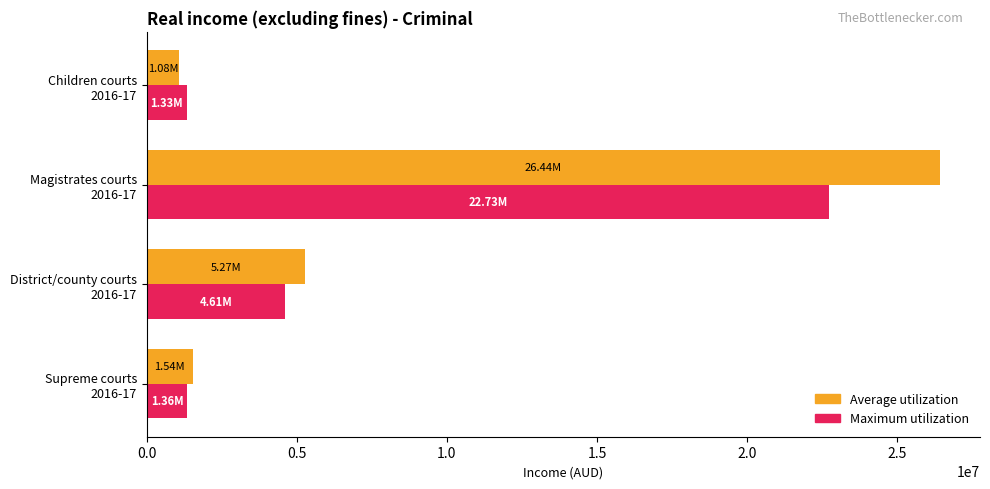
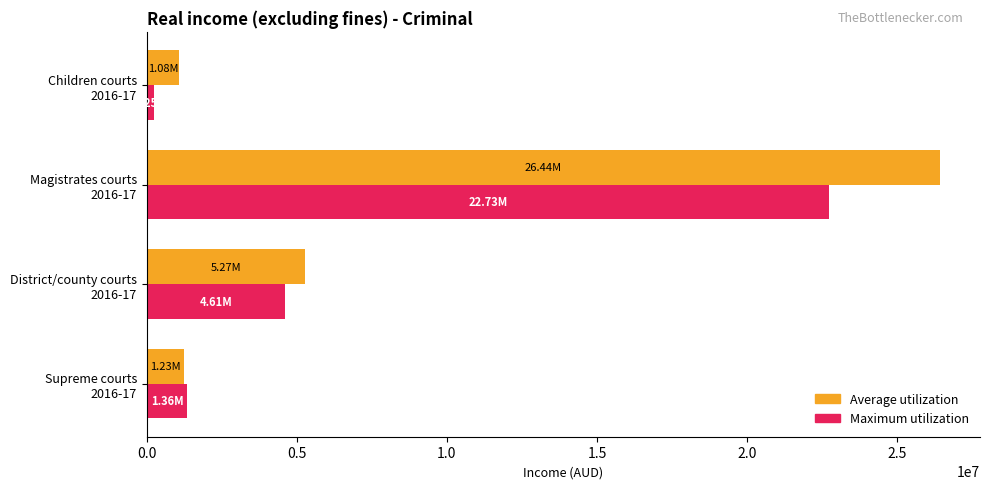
Maximum utilization, Children courts 2016-17: 1300000 -> 300000
Average utilization, Supreme courts 2016-17: 1.54M -> 1.23M
